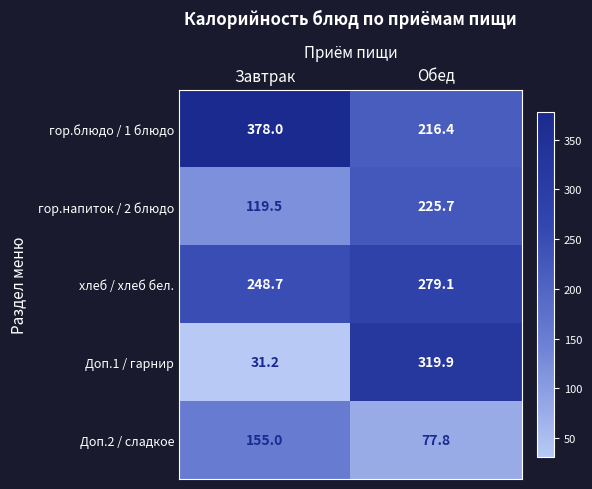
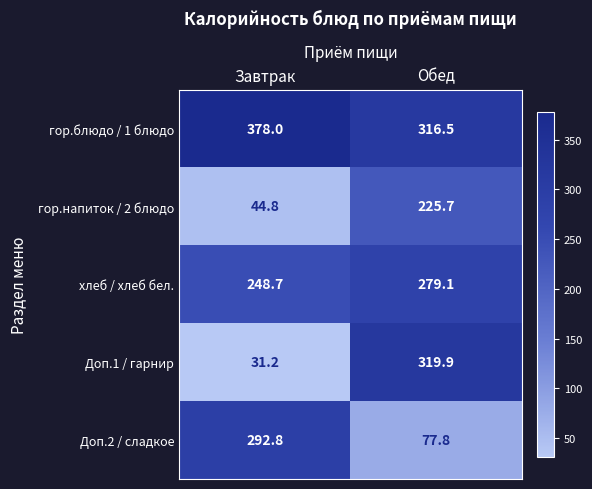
гор.блюдо / 1 блюдо, Обед: 216.4 -> 316.5
гор.напиток / 2 блюдо, Завтрак: 119.5 -> 44.8
Доп.2 / сладкое, Завтрак: 155.0 -> 292.8
